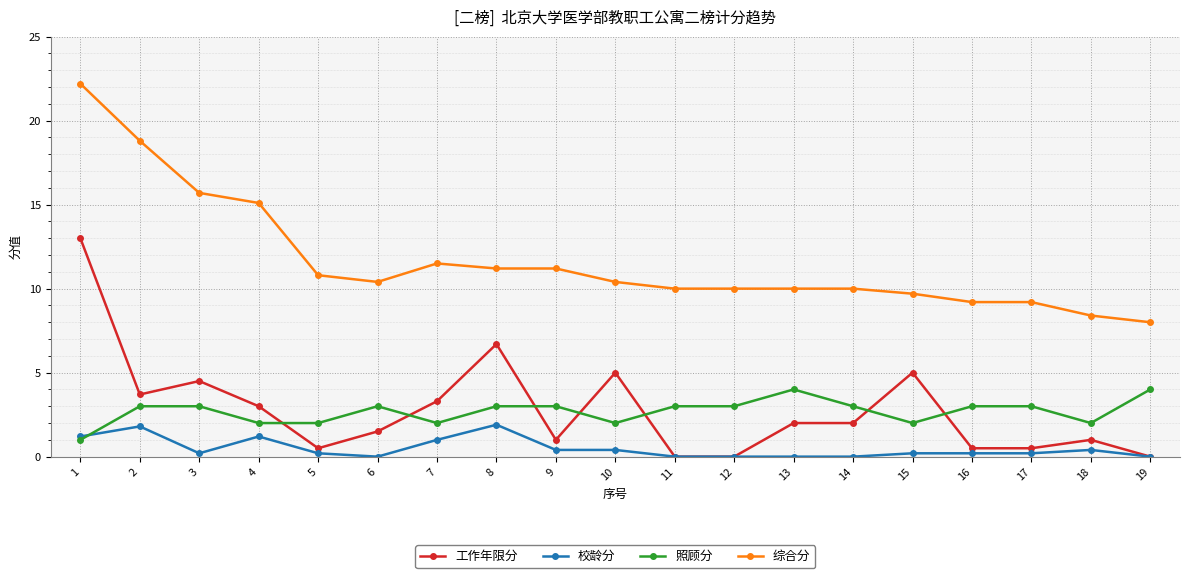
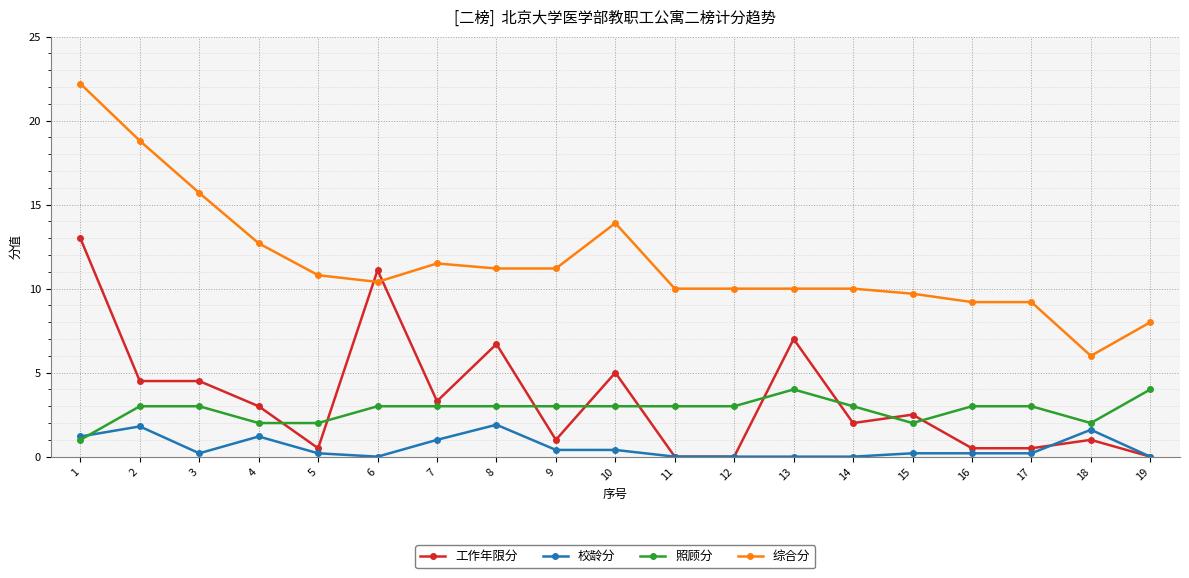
工作年限分, 2: 3.7 -> 4.5
综合分, 4: 15.1 -> 12.7
工作年限分, 6: 1.5 -> 11.1
照顾分, 7: 2 -> 3
照顾分, 10: 2 -> 3
综合分, 10: 10.4 -> 13.9
工作年限分, 13: 2 -> 7
工作年限分, 15: 5.0 -> 2.5
校龄分, 18: 0.4 -> 1.6
综合分, 18: 8.4 -> 6.0
